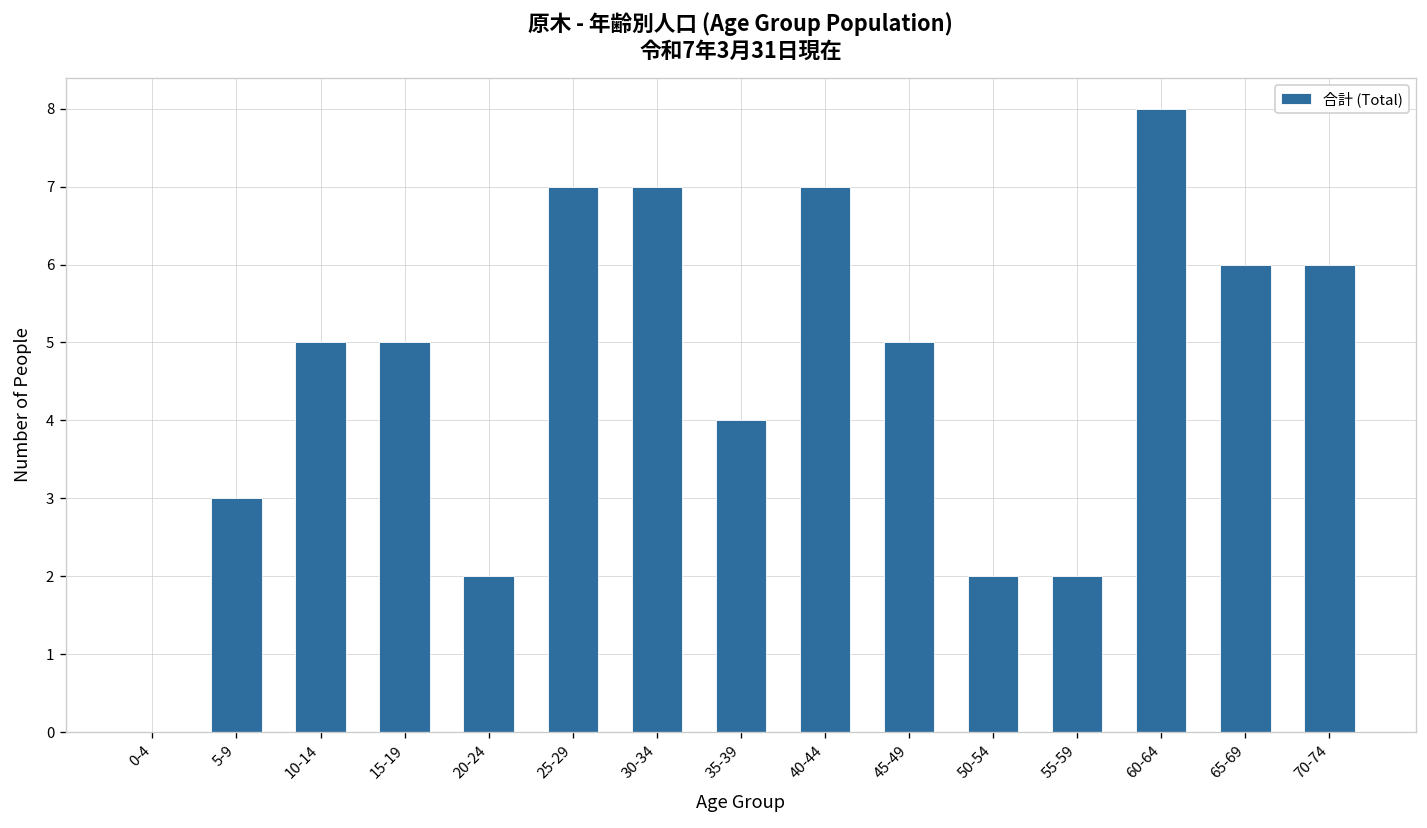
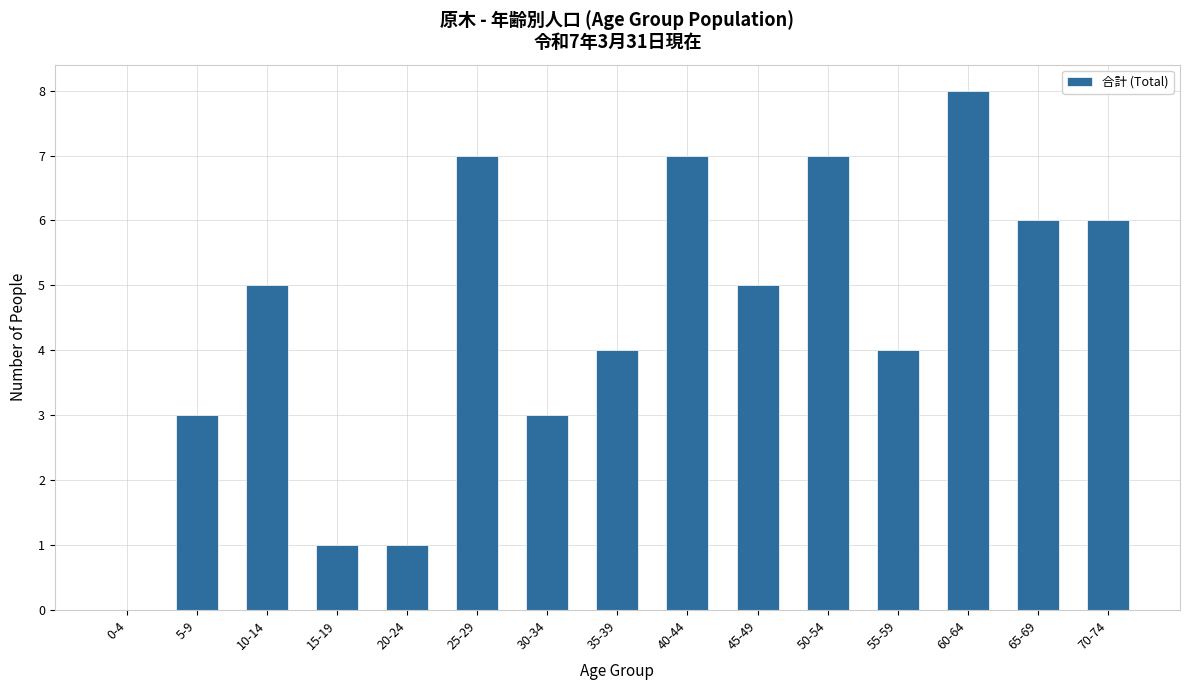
15-19: 5 -> 1
20-24: 2 -> 1
30-34: 7 -> 3
50-54: 2 -> 7
55-59: 2 -> 4
